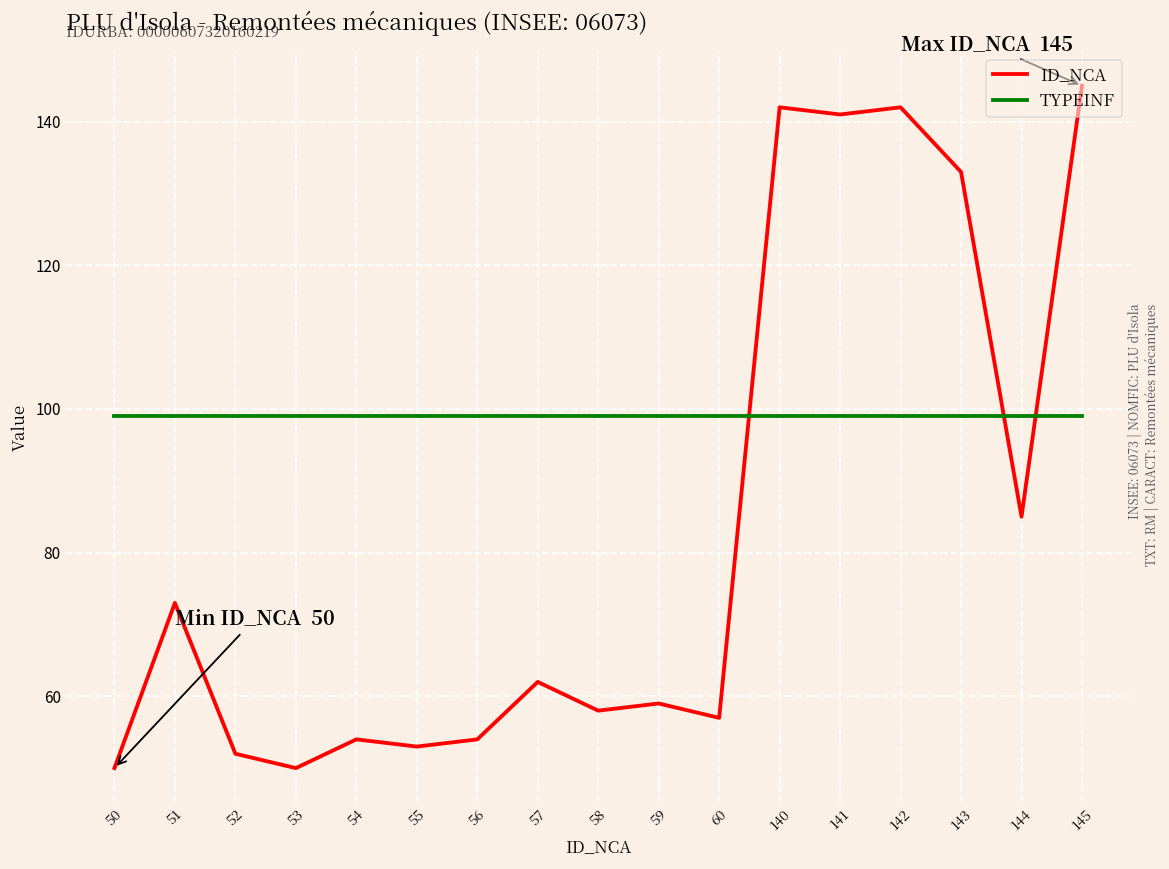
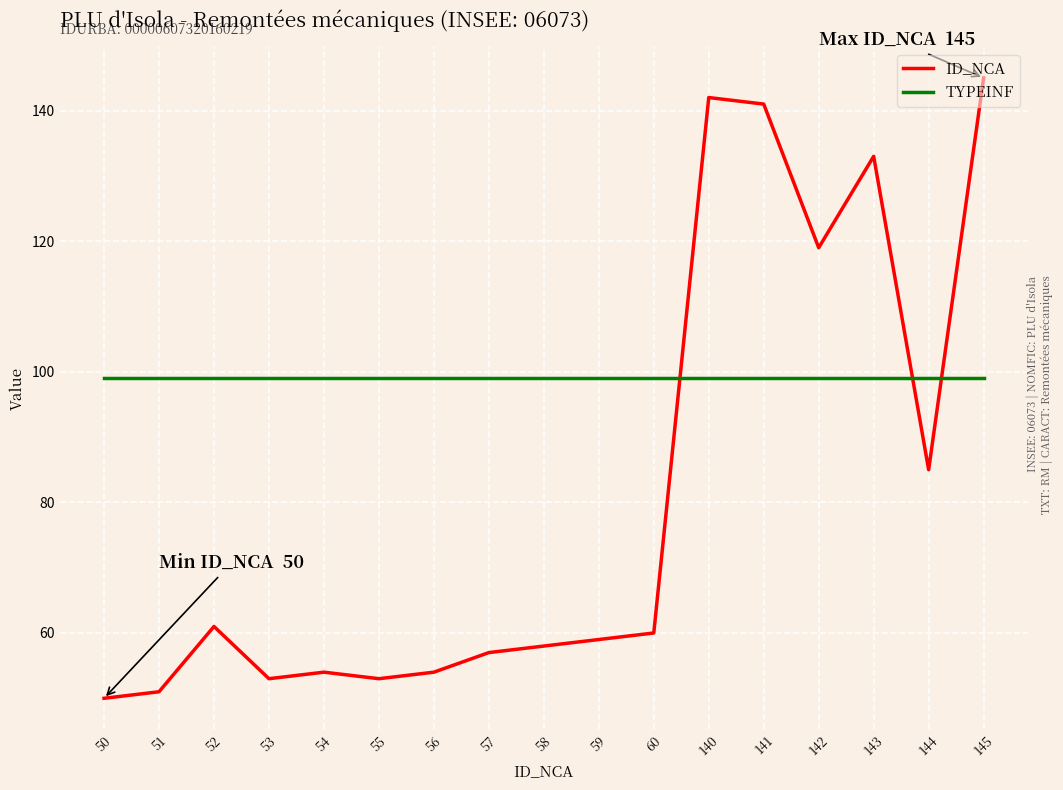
ID_NCA, 51: 73 -> 51
ID_NCA, 52: 52 -> 61
ID_NCA, 53: 50 -> 53
ID_NCA, 57: 62 -> 57
ID_NCA, 60: 57 -> 60
ID_NCA, 142: 142 -> 119
